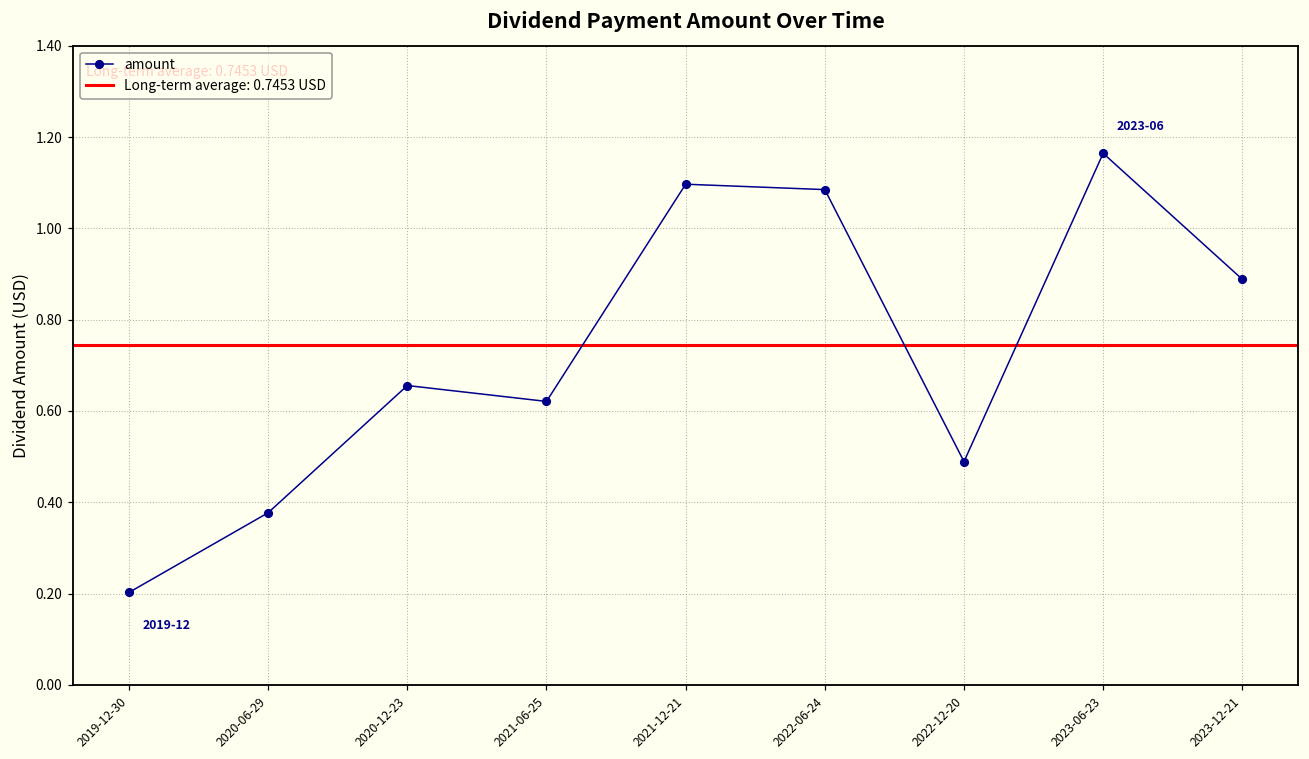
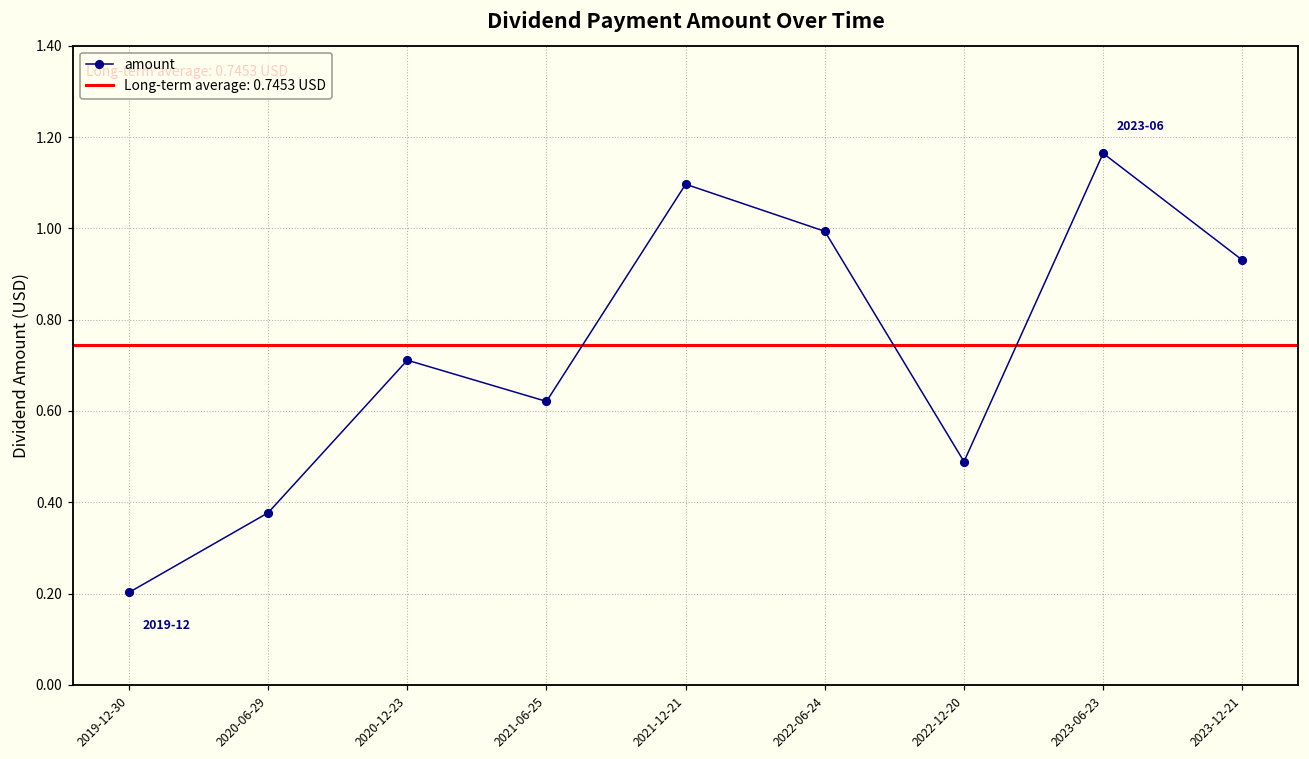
2020-12-23: 0.66 -> 0.71
2022-06-24: 1.09 -> 0.99
2023-12-21: 0.89 -> 0.93
